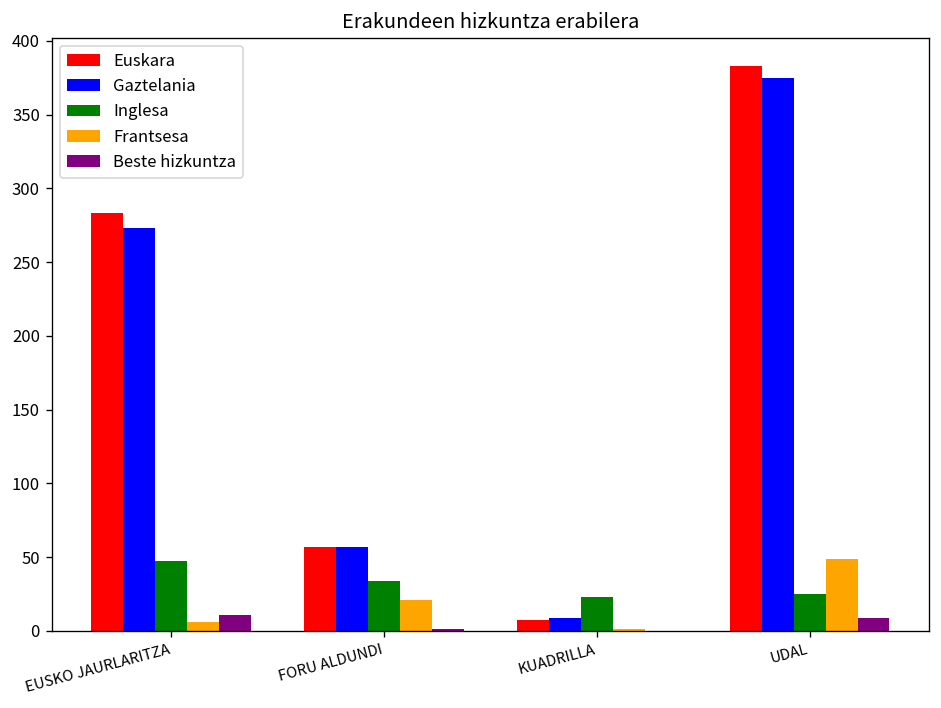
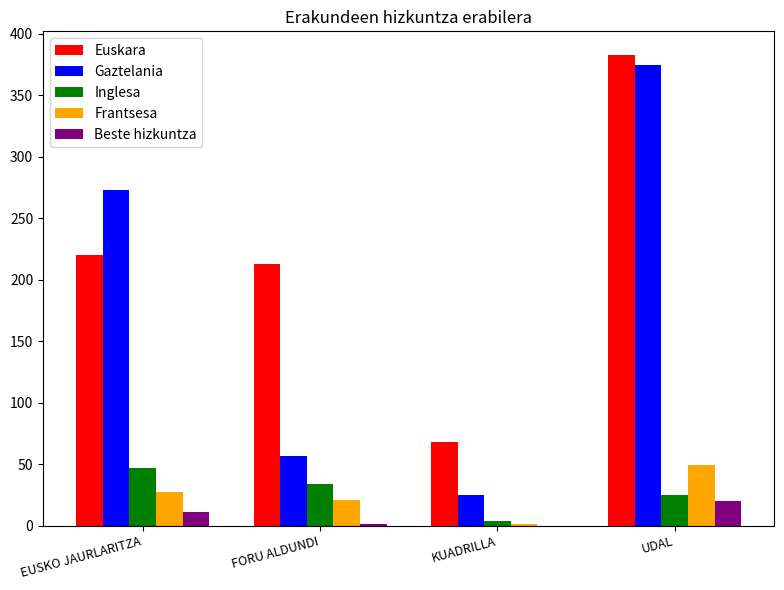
Euskara, EUSKO JAURLARITZA: 283 -> 220
Frantsesa, EUSKO JAURLARITZA: 6 -> 27
Euskara, FORU ALDUNDI: 57 -> 213
Euskara, KUADRILLA: 7 -> 68
Gaztelania, KUADRILLA: 9 -> 25
Inglesa, KUADRILLA: 23 -> 4
Beste hizkuntza, UDAL: 9 -> 20
